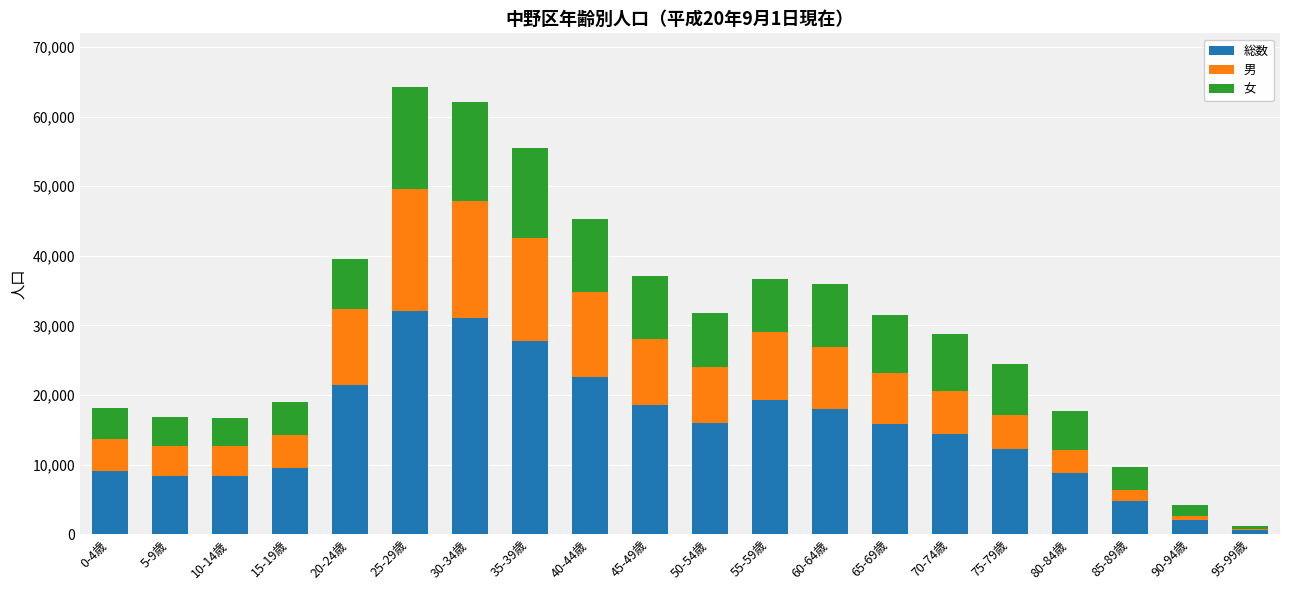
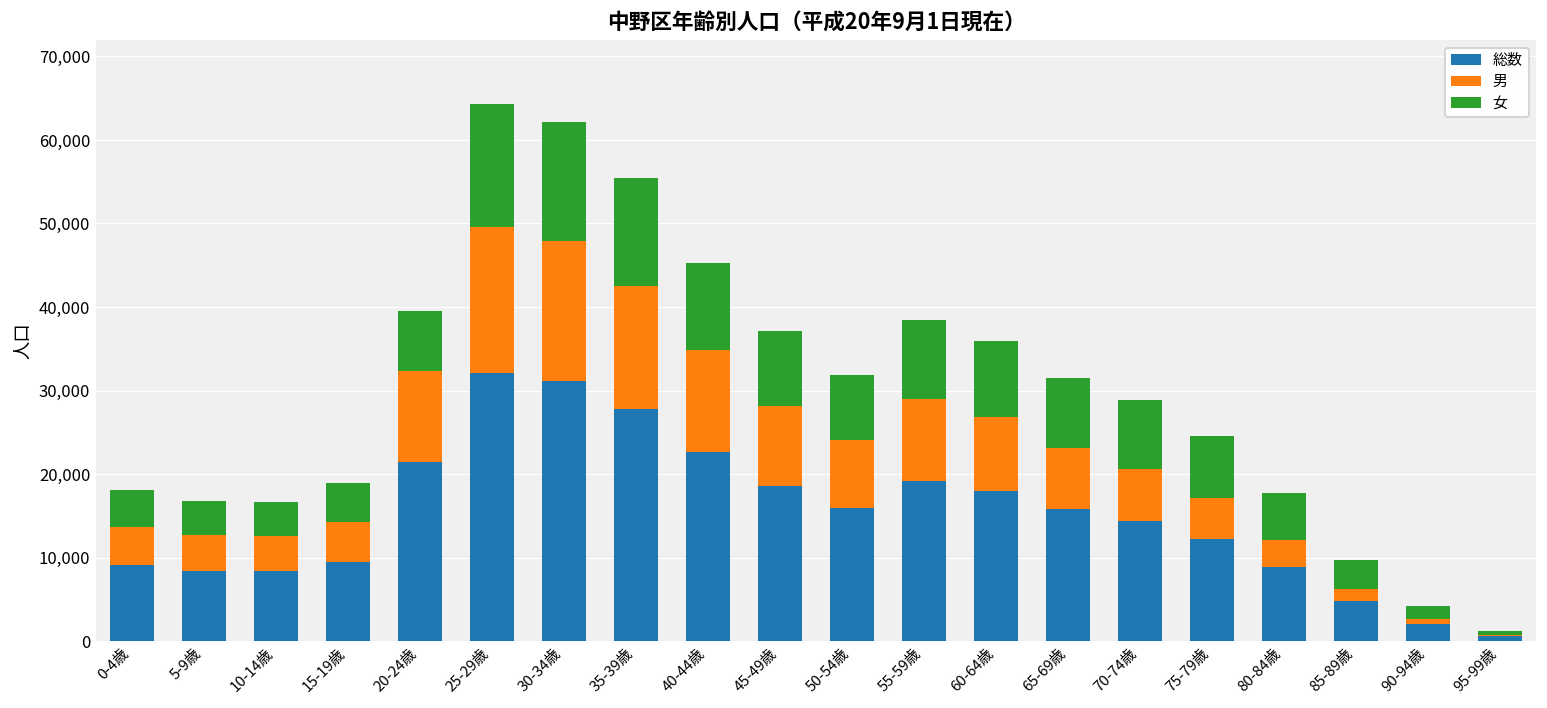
女, 55-59歳: 8,000 -> 9,000
